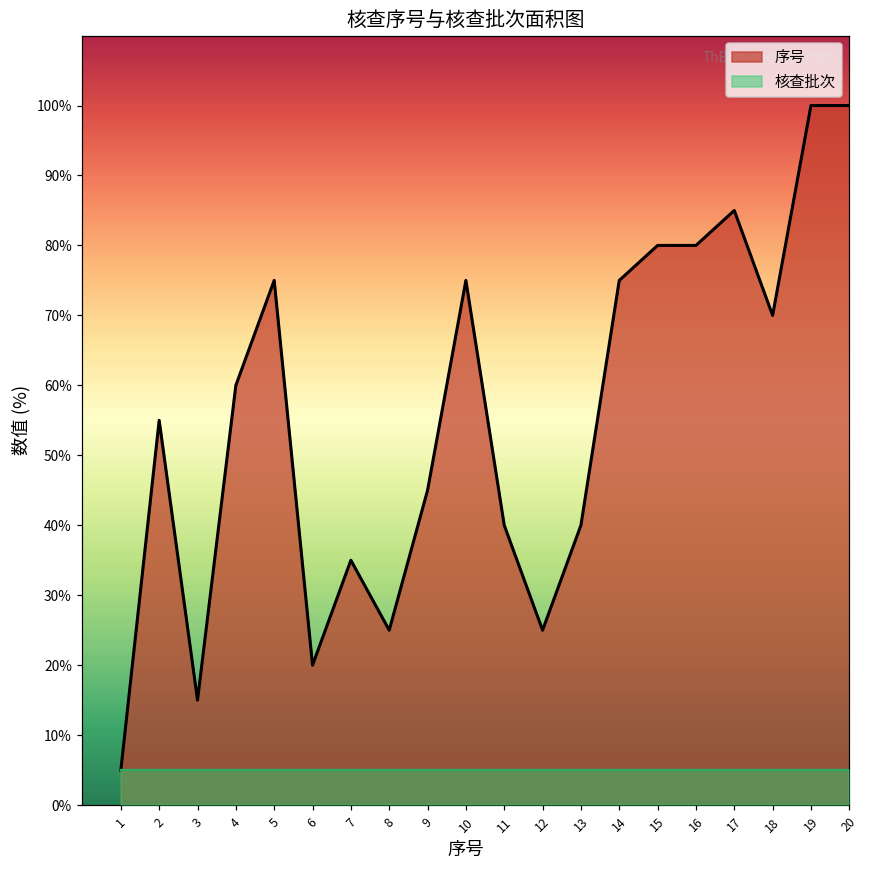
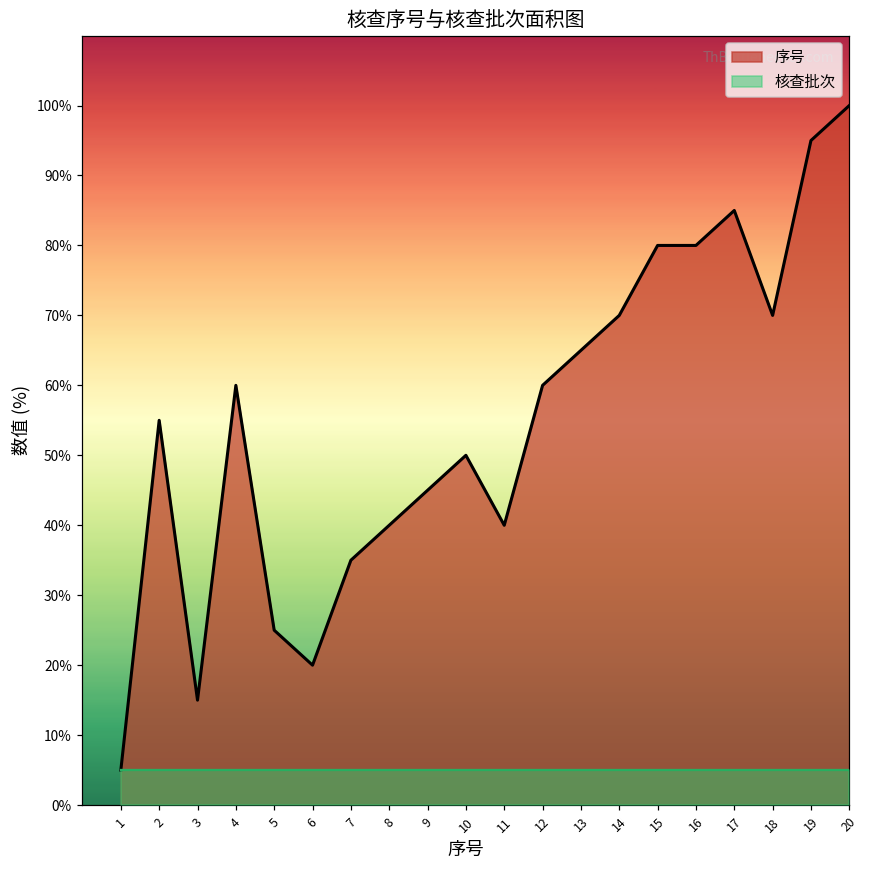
序号, 5: 75% -> 25%
序号, 8: 25% -> 40%
序号, 10: 75% -> 50%
序号, 12: 25% -> 60%
序号, 13: 40% -> 65%
序号, 14: 75% -> 70%
序号, 19: 100% -> 95%
